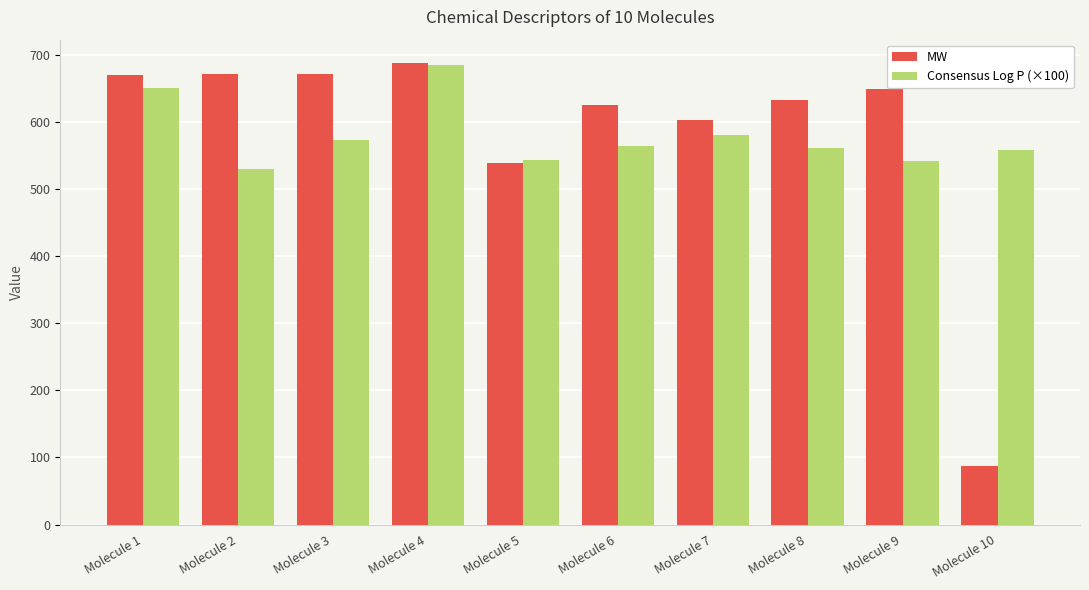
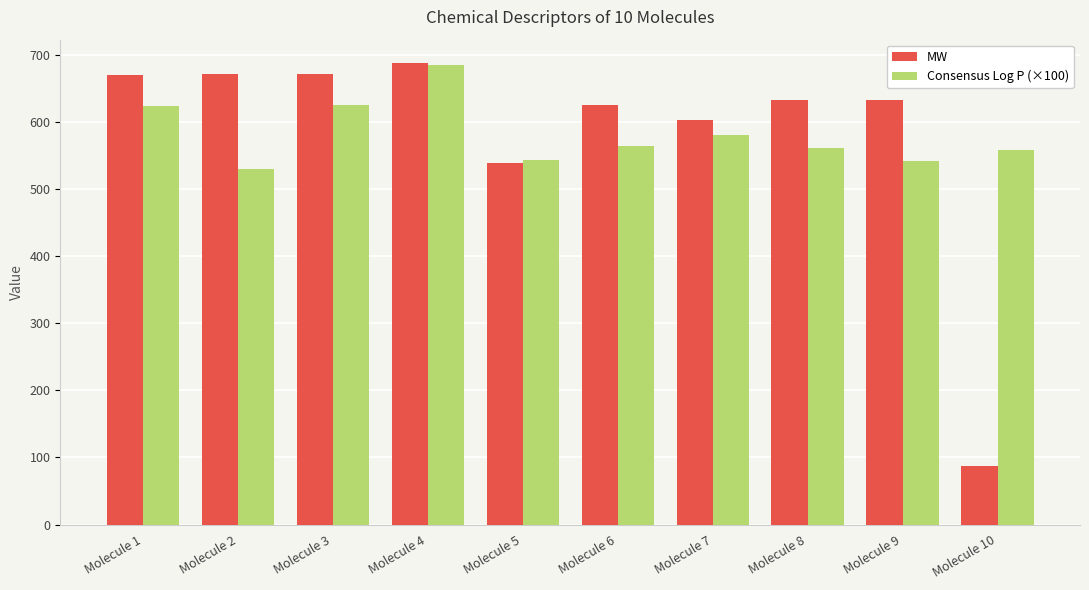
Consensus Log P (×100), Molecule 1: 650 -> 630
Consensus Log P (×100), Molecule 3: 570 -> 630
MW, Molecule 9: 650 -> 630
